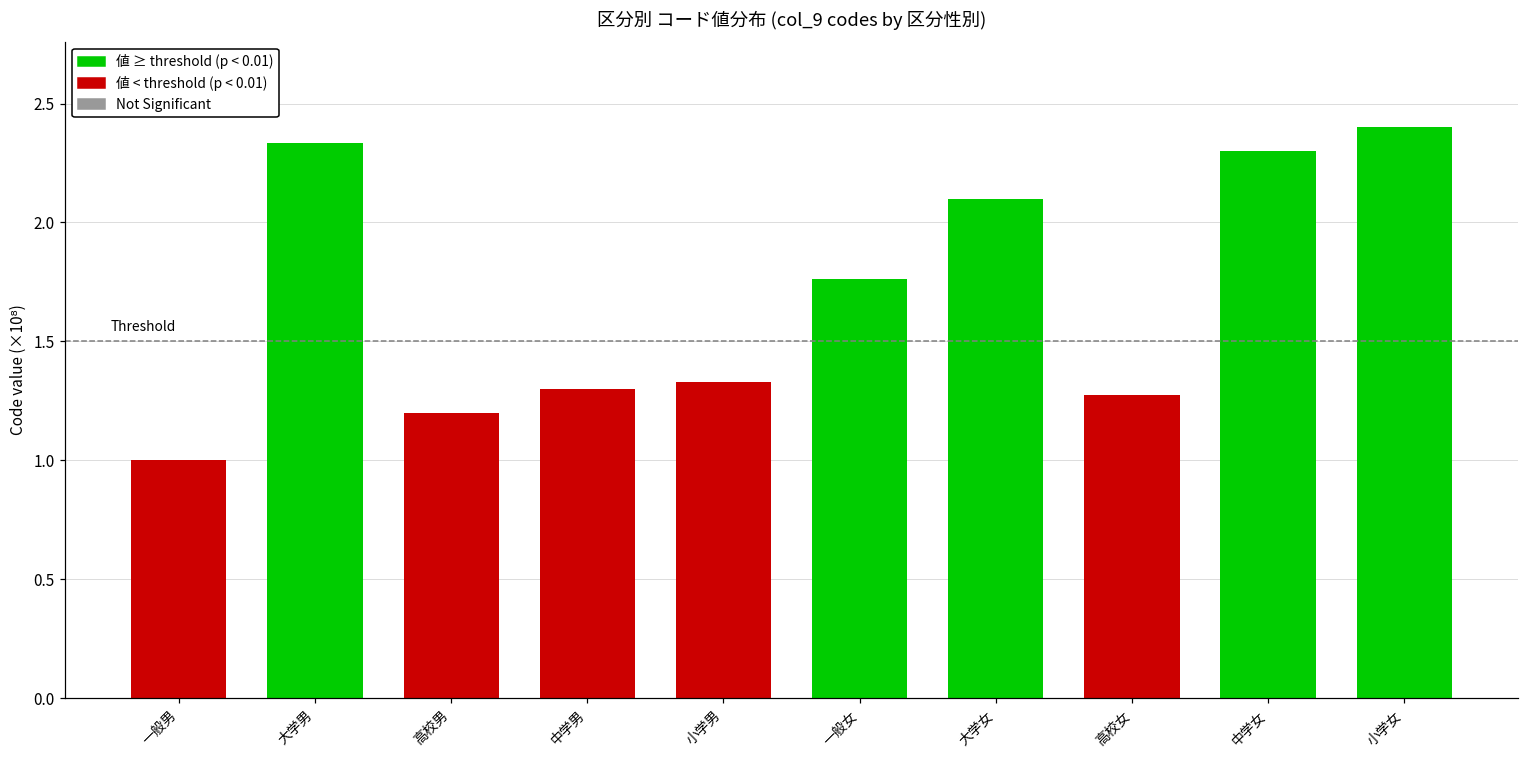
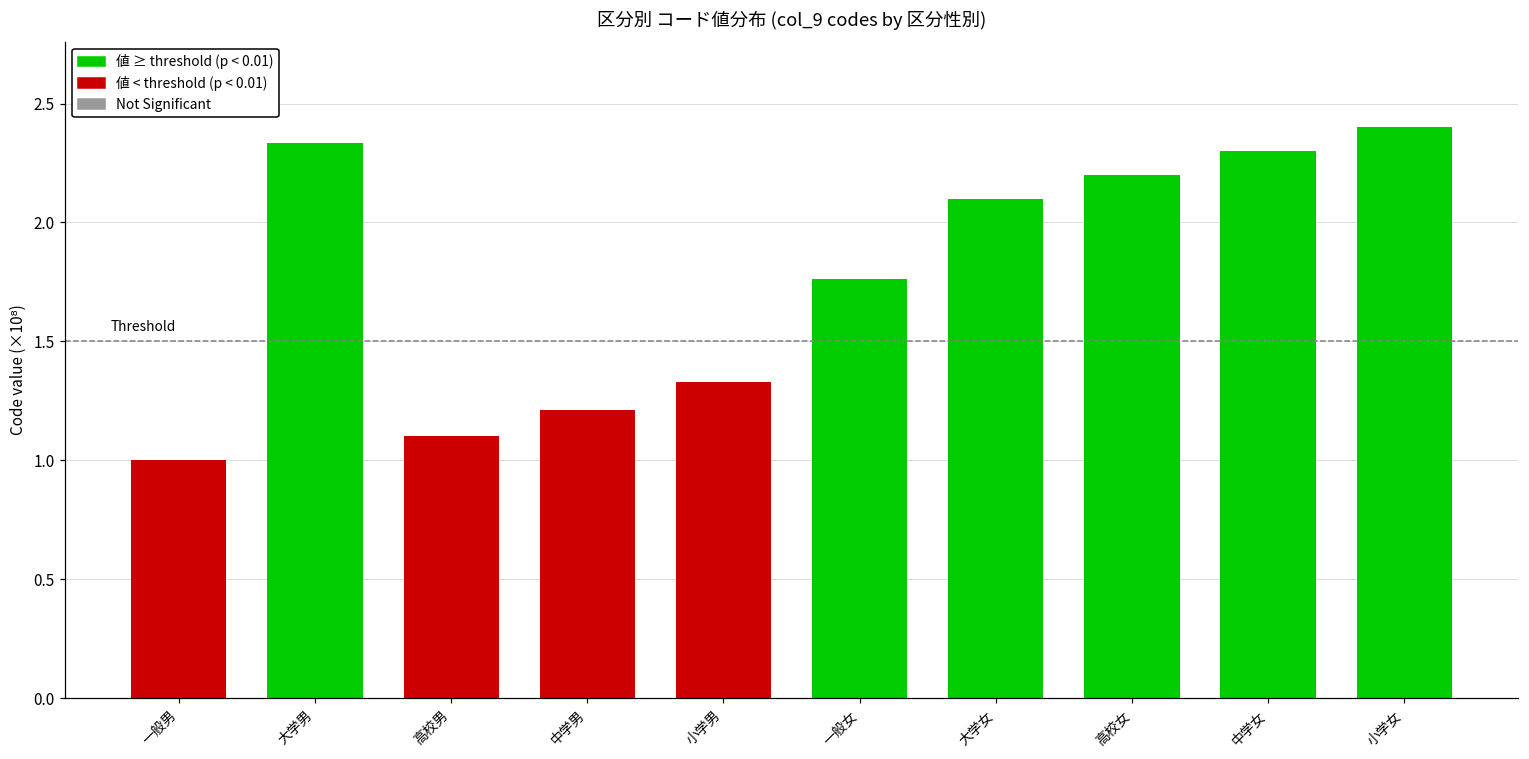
高校男: 1.20 -> 1.10
中学男: 1.30 -> 1.21
高校女: 1.27 -> 2.20
